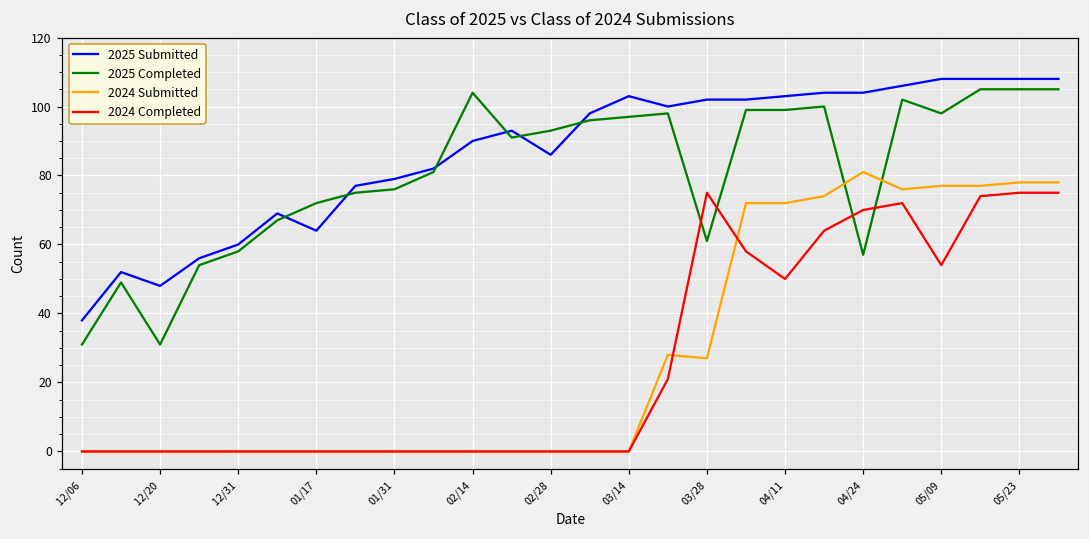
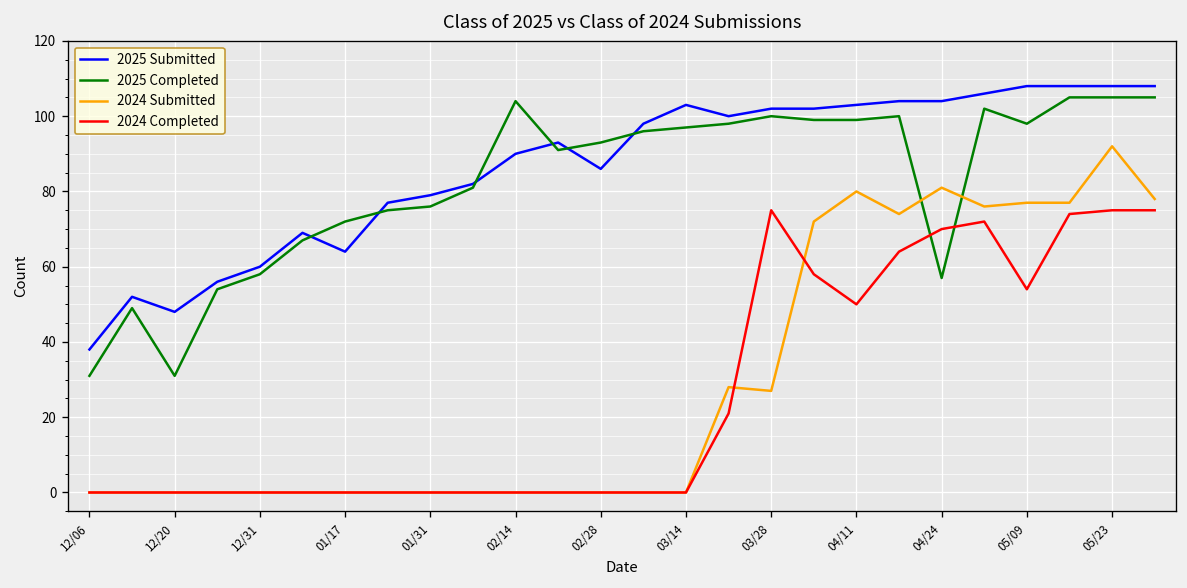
2025 Completed, 03/28: 61 -> 100
2024 Submitted, 04/11: 72 -> 80
2024 Submitted, 05/23: 78 -> 92
